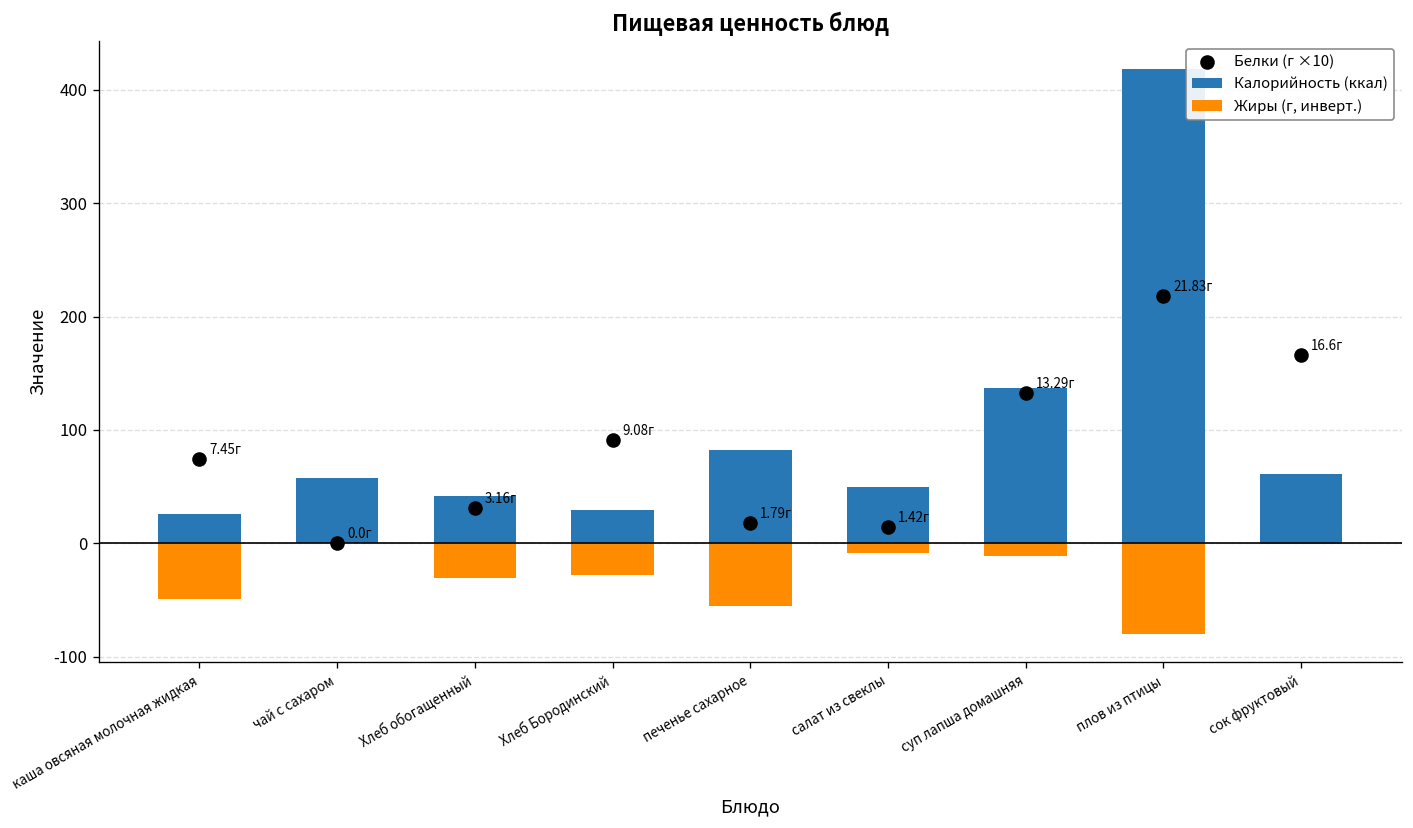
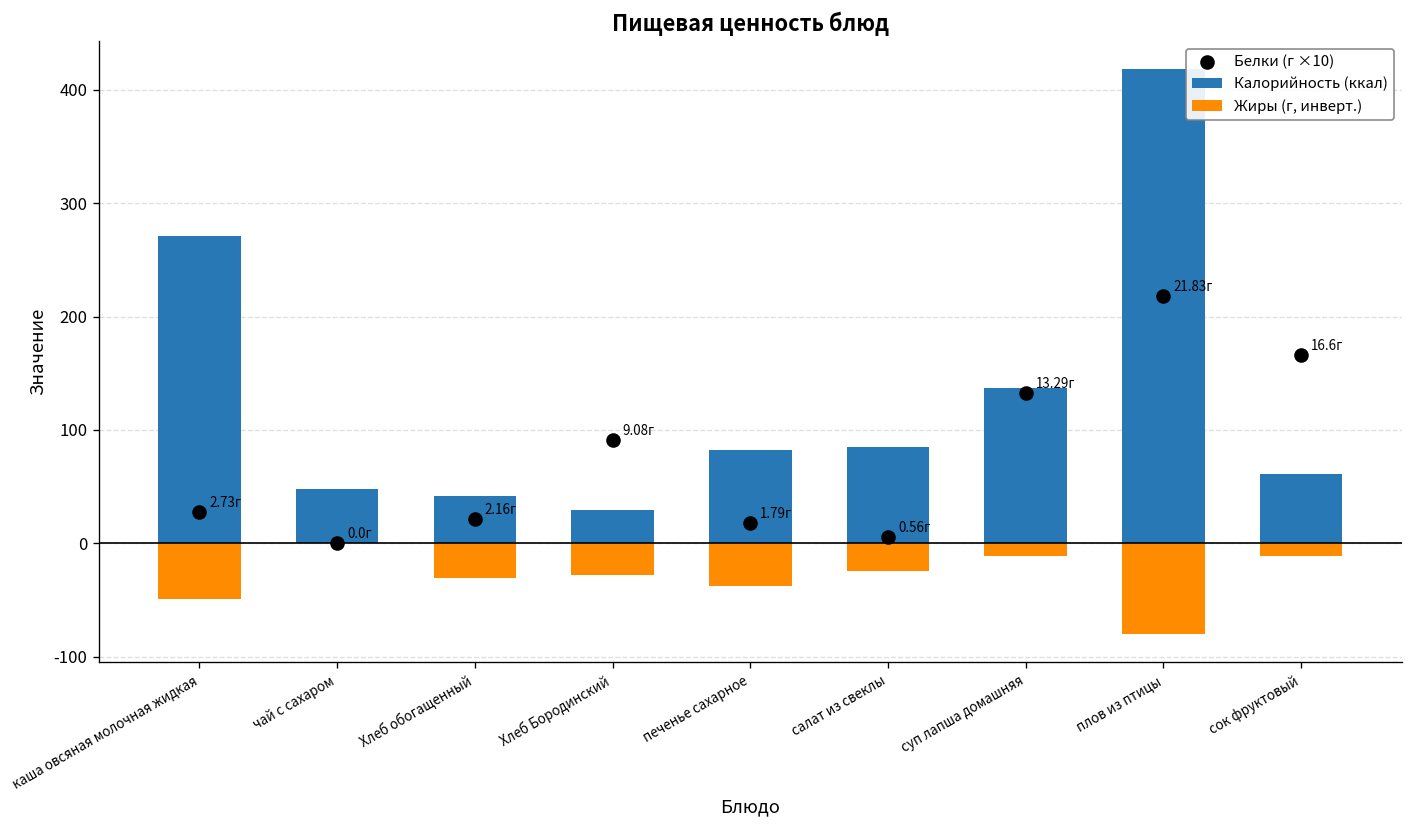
Калорийность (ккал), каша овсяная молочная жидкая: 30 -> 270
Белки (г ×10), каша овсяная молочная жидкая: 7.45г -> 2.73г
Калорийность (ккал), чай с сахаром: 60 -> 50
Белки (г ×10), Хлеб обогащенный: 3.16г -> 2.16г
Жиры (г, инверт.), печенье сахарное: -60 -> -40
Калорийность (ккал), салат из свеклы: 50 -> 90
Жиры (г, инверт.), салат из свеклы: -10 -> -20
Белки (г ×10), салат из свеклы: 1.42г -> 0.56г
Жиры (г, инверт.), сок фруктовый: 0 -> -10
